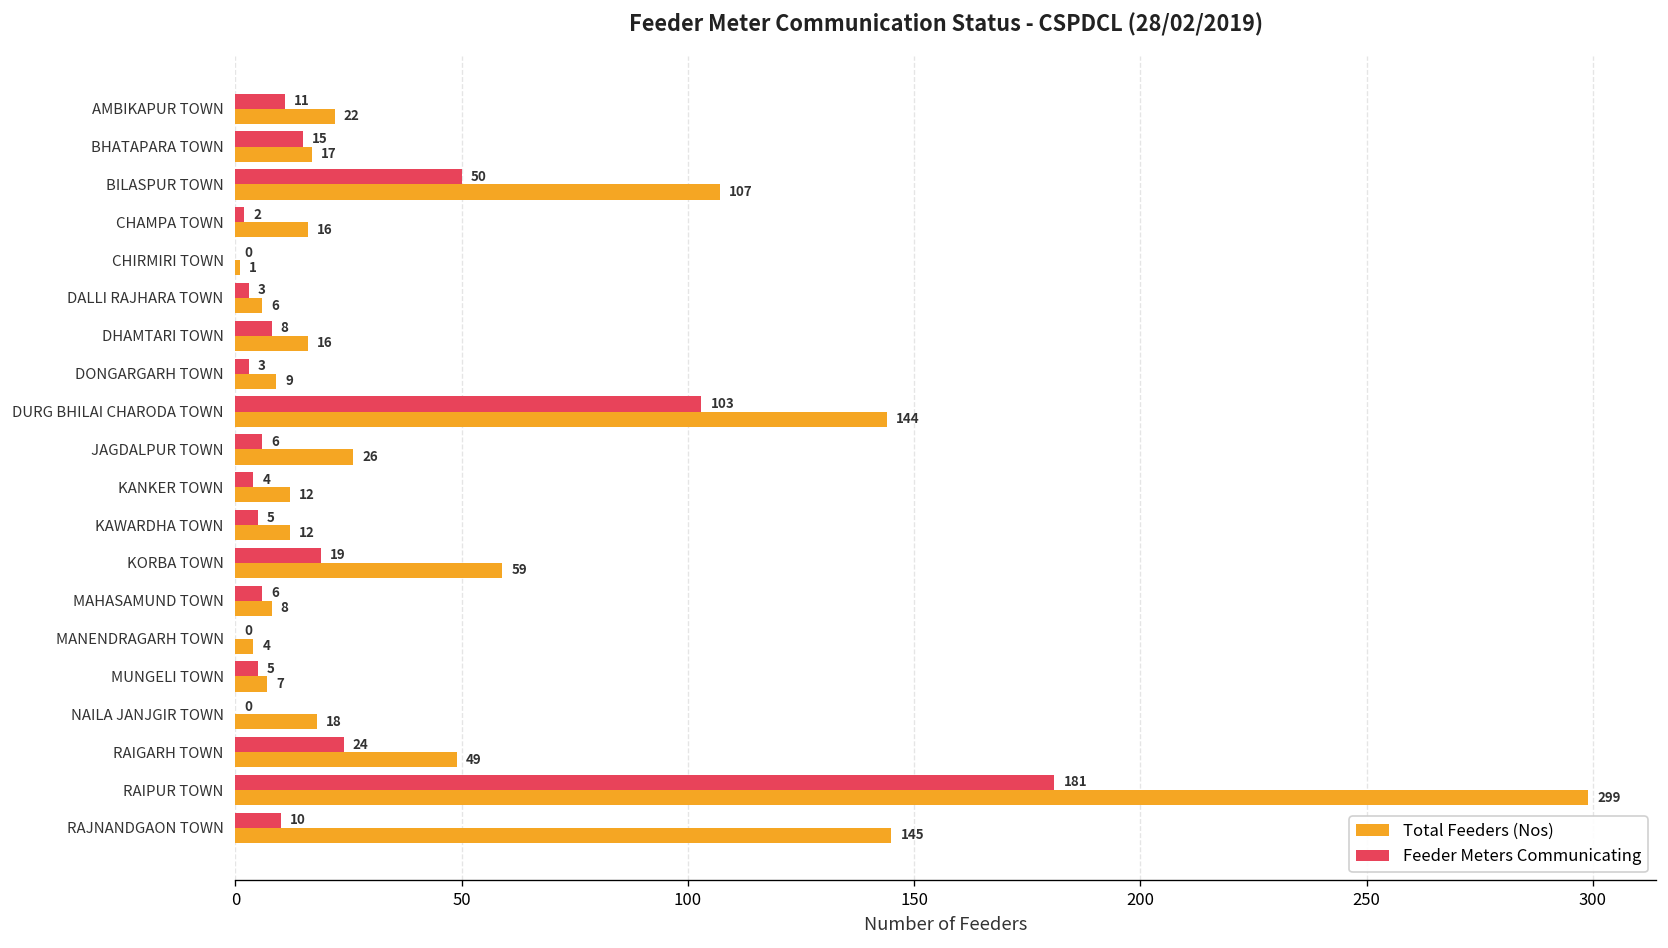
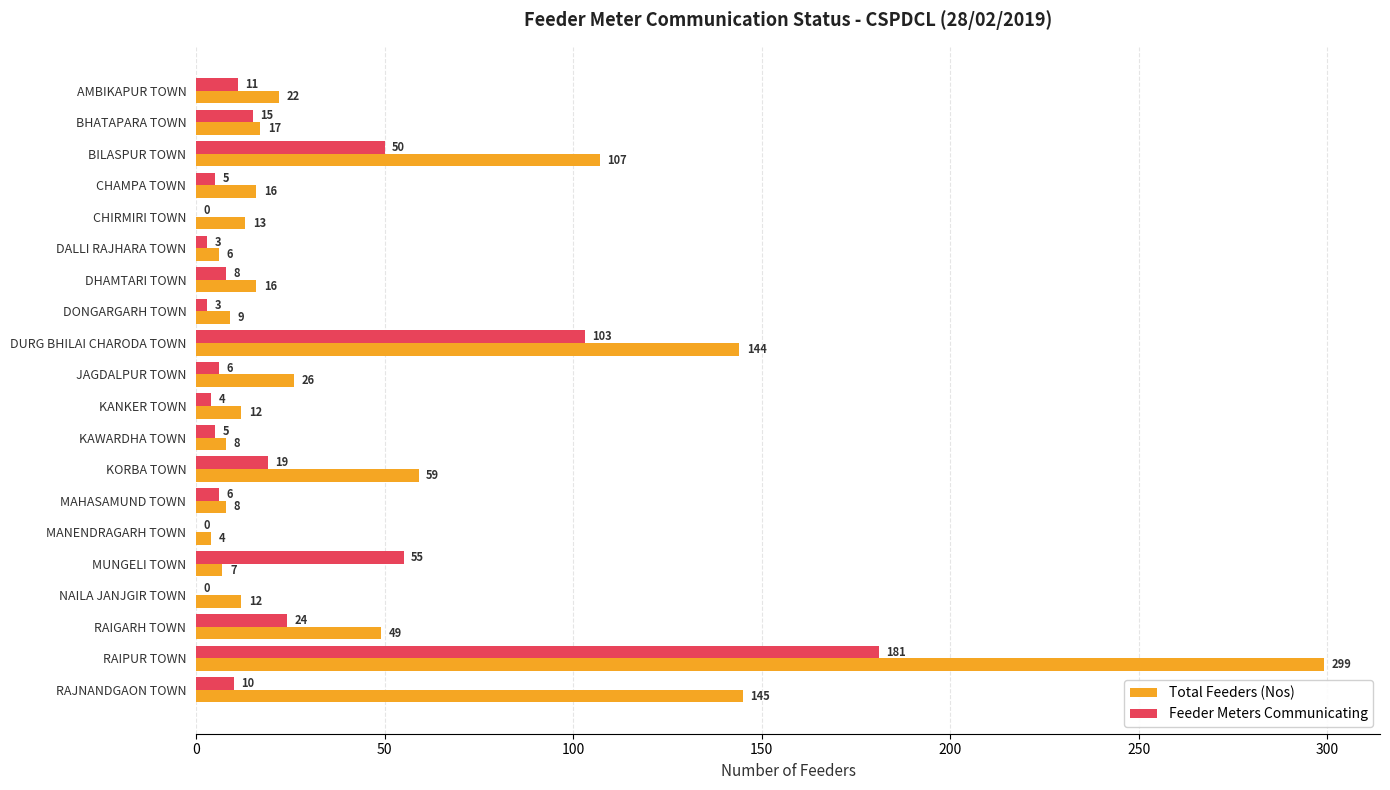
Feeder Meters Communicating, CHAMPA TOWN: 2 -> 5
Total Feeders (Nos), CHIRMIRI TOWN: 1 -> 13
Total Feeders (Nos), KAWARDHA TOWN: 12 -> 8
Feeder Meters Communicating, MUNGELI TOWN: 5 -> 55
Total Feeders (Nos), NAILA JANJGIR TOWN: 18 -> 12
